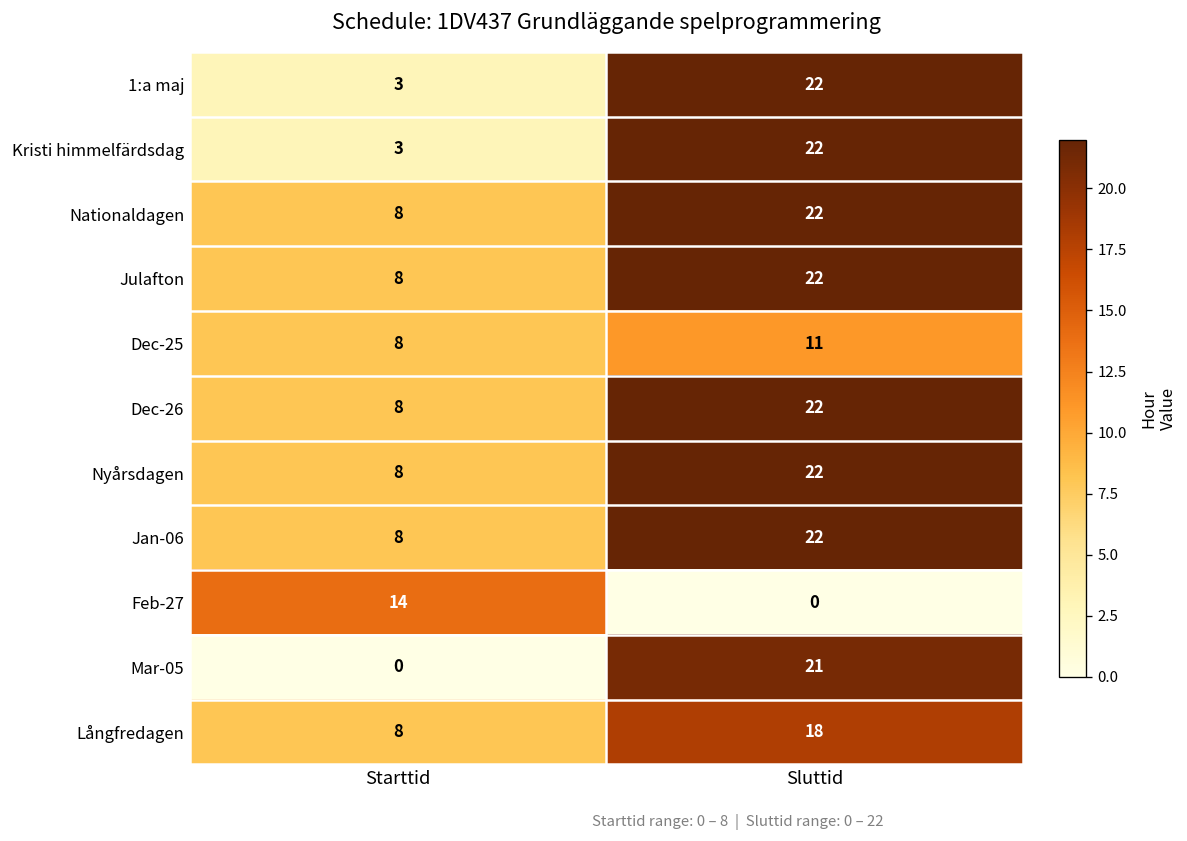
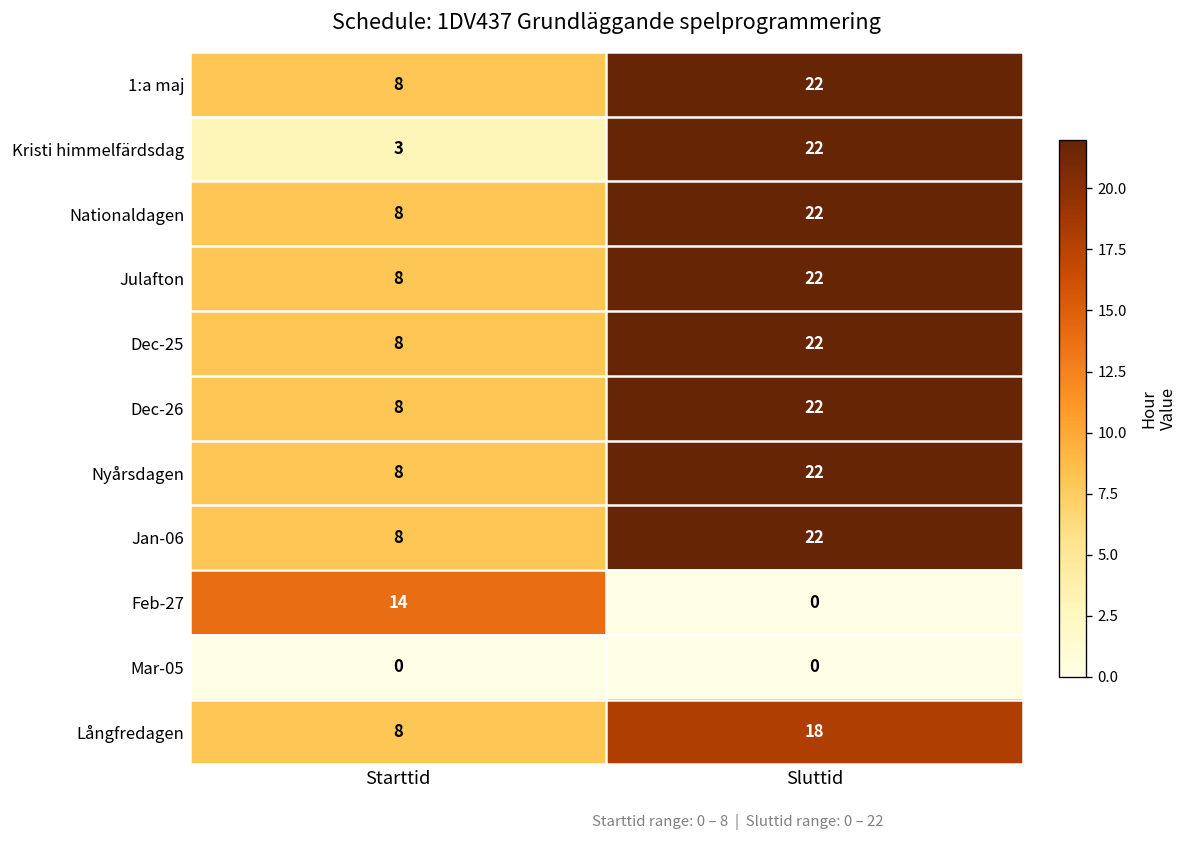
1:a maj, Starttid: 3 -> 8
Dec-25, Sluttid: 11 -> 22
Mar-05, Sluttid: 21 -> 0
